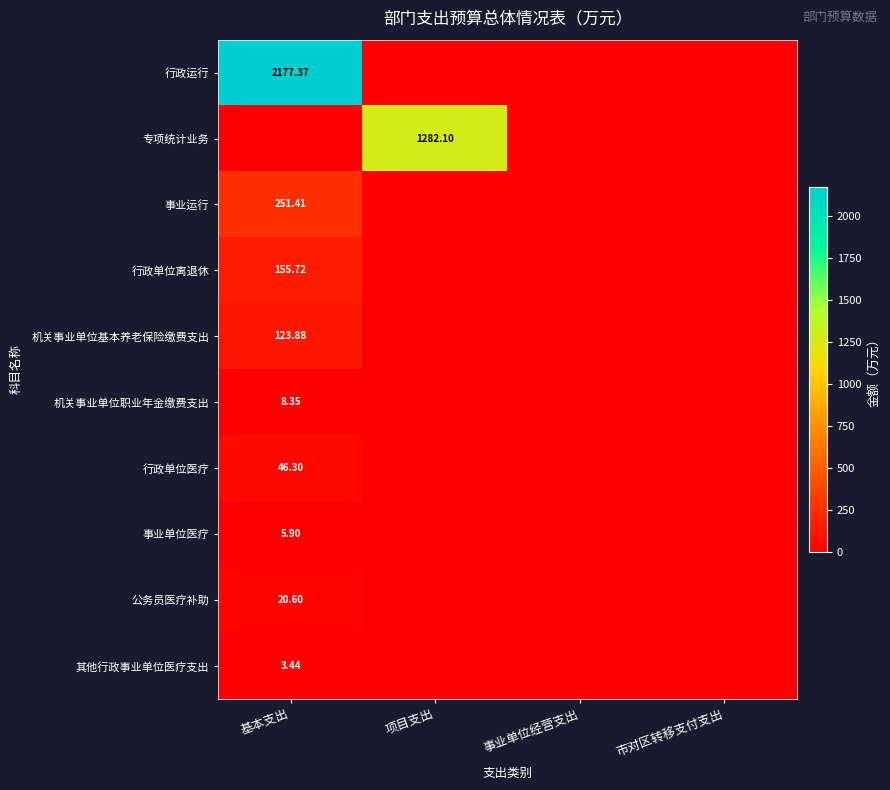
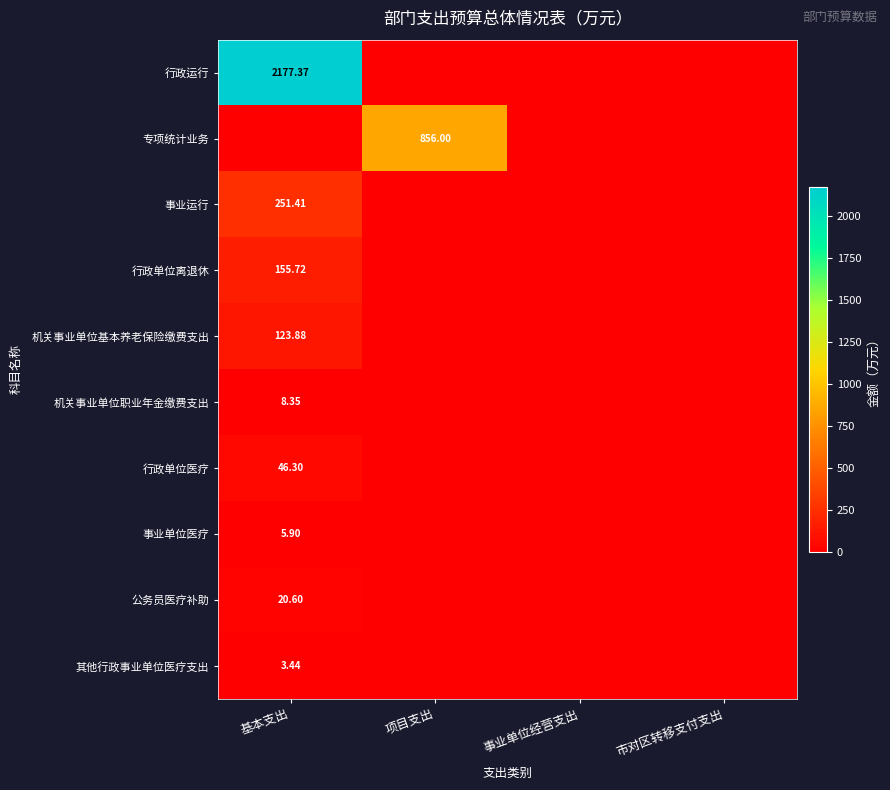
专项统计业务, 项目支出: 1282.10 -> 856.00
